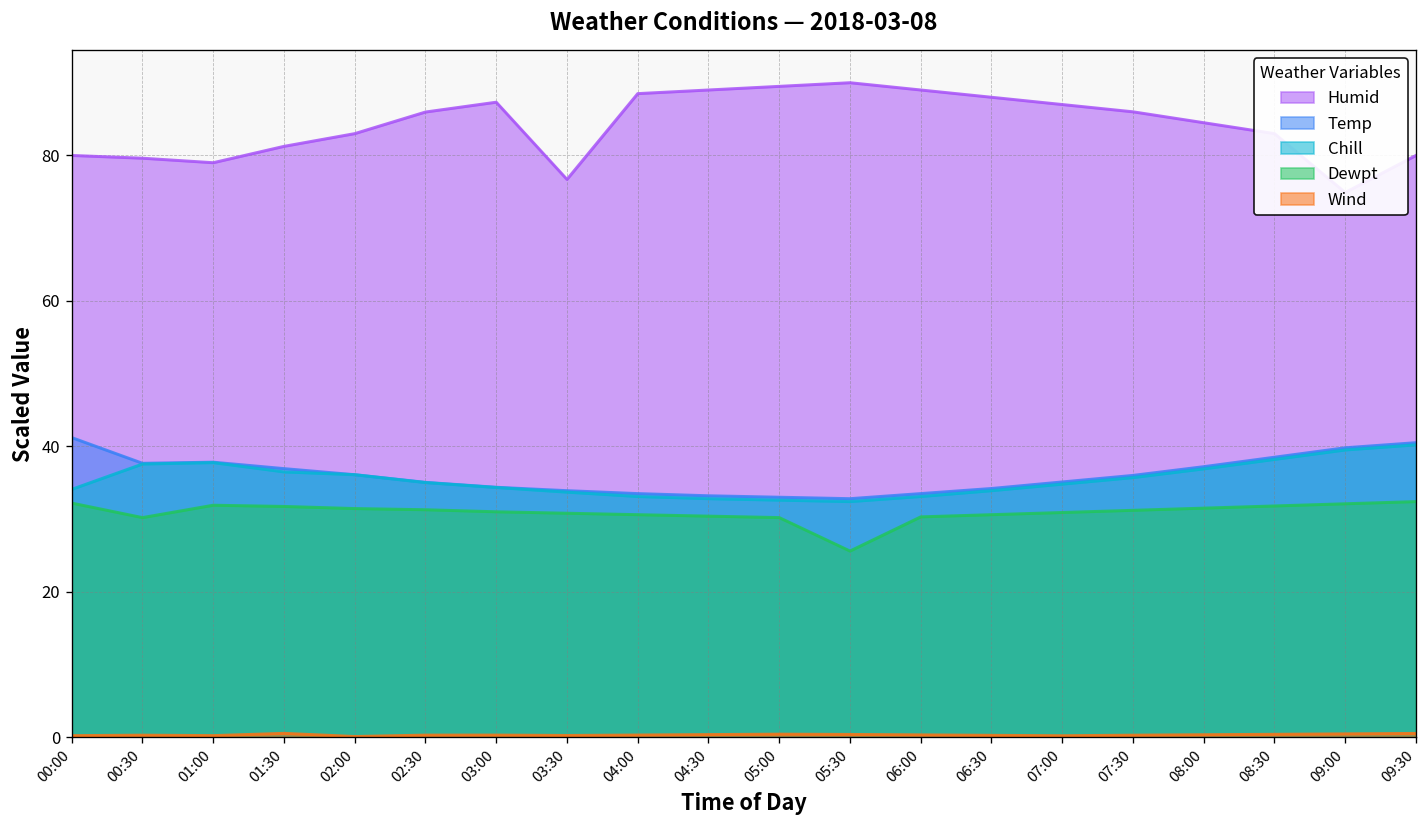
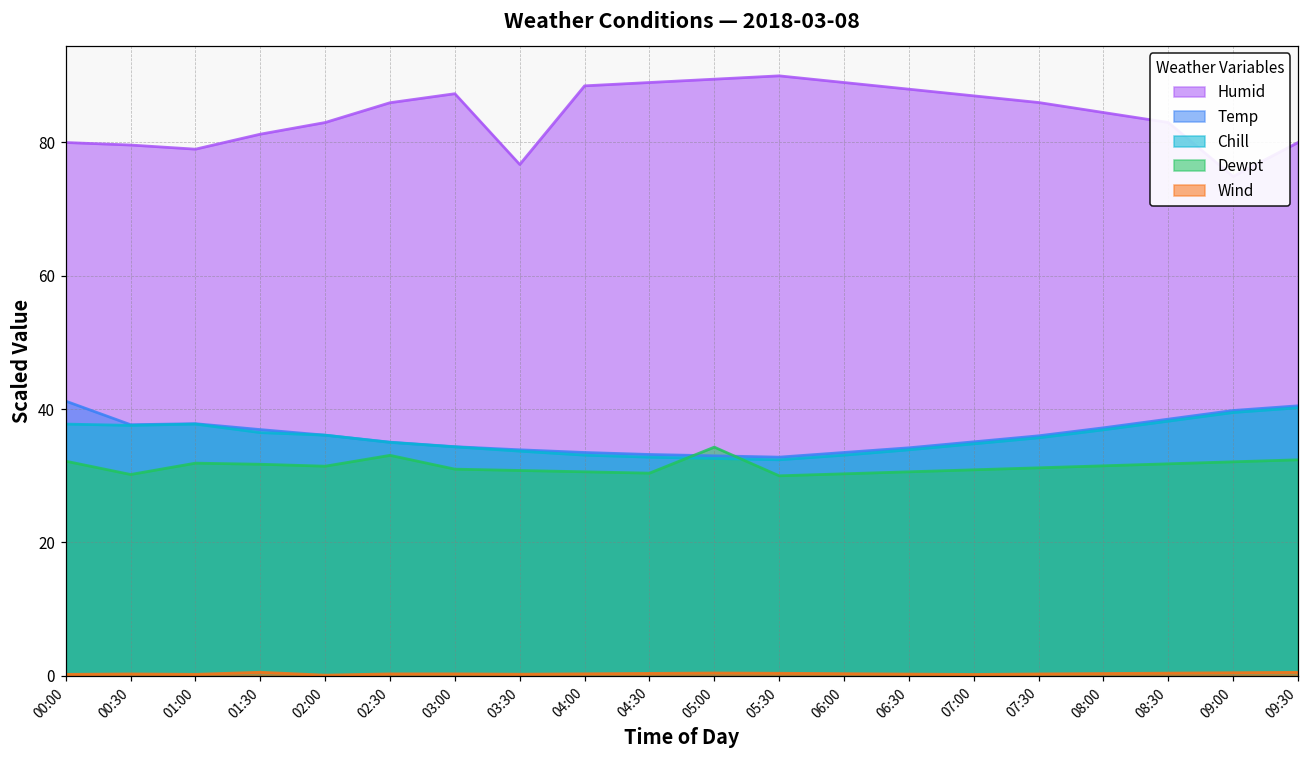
Chill, 00:00: 34 -> 38
Dewpt, 02:30: 31 -> 33
Dewpt, 05:00: 30 -> 34
Dewpt, 05:30: 26 -> 30
